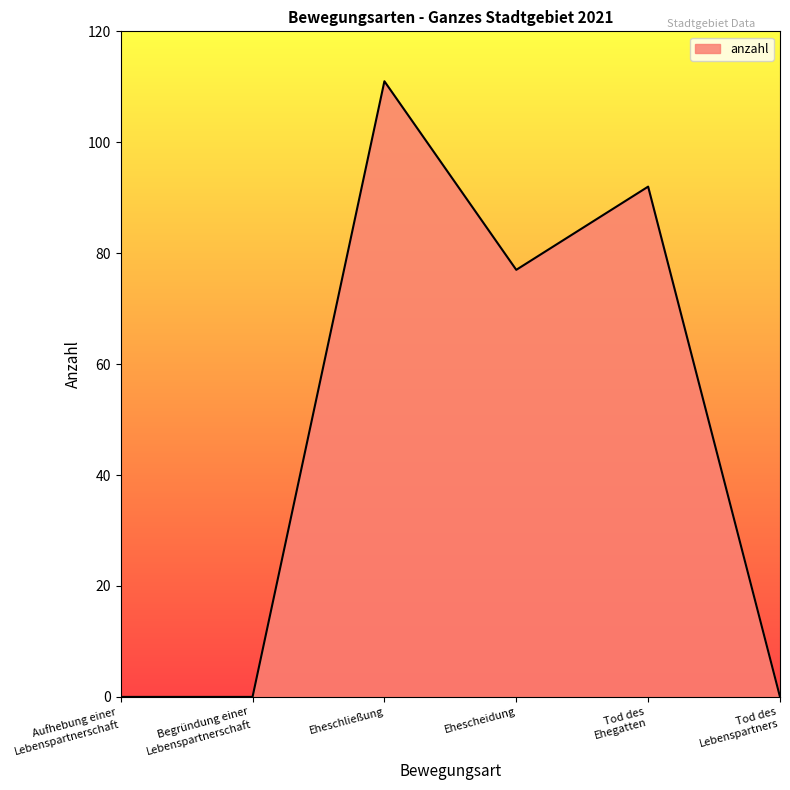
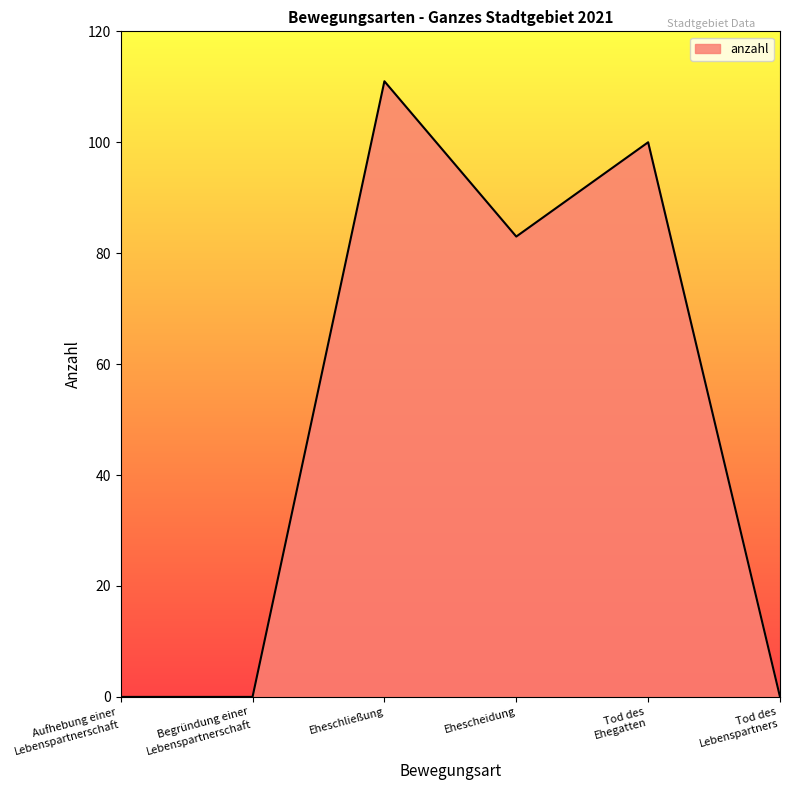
Ehescheidung: 77 -> 83
Tod des Ehegatten: 92 -> 100
